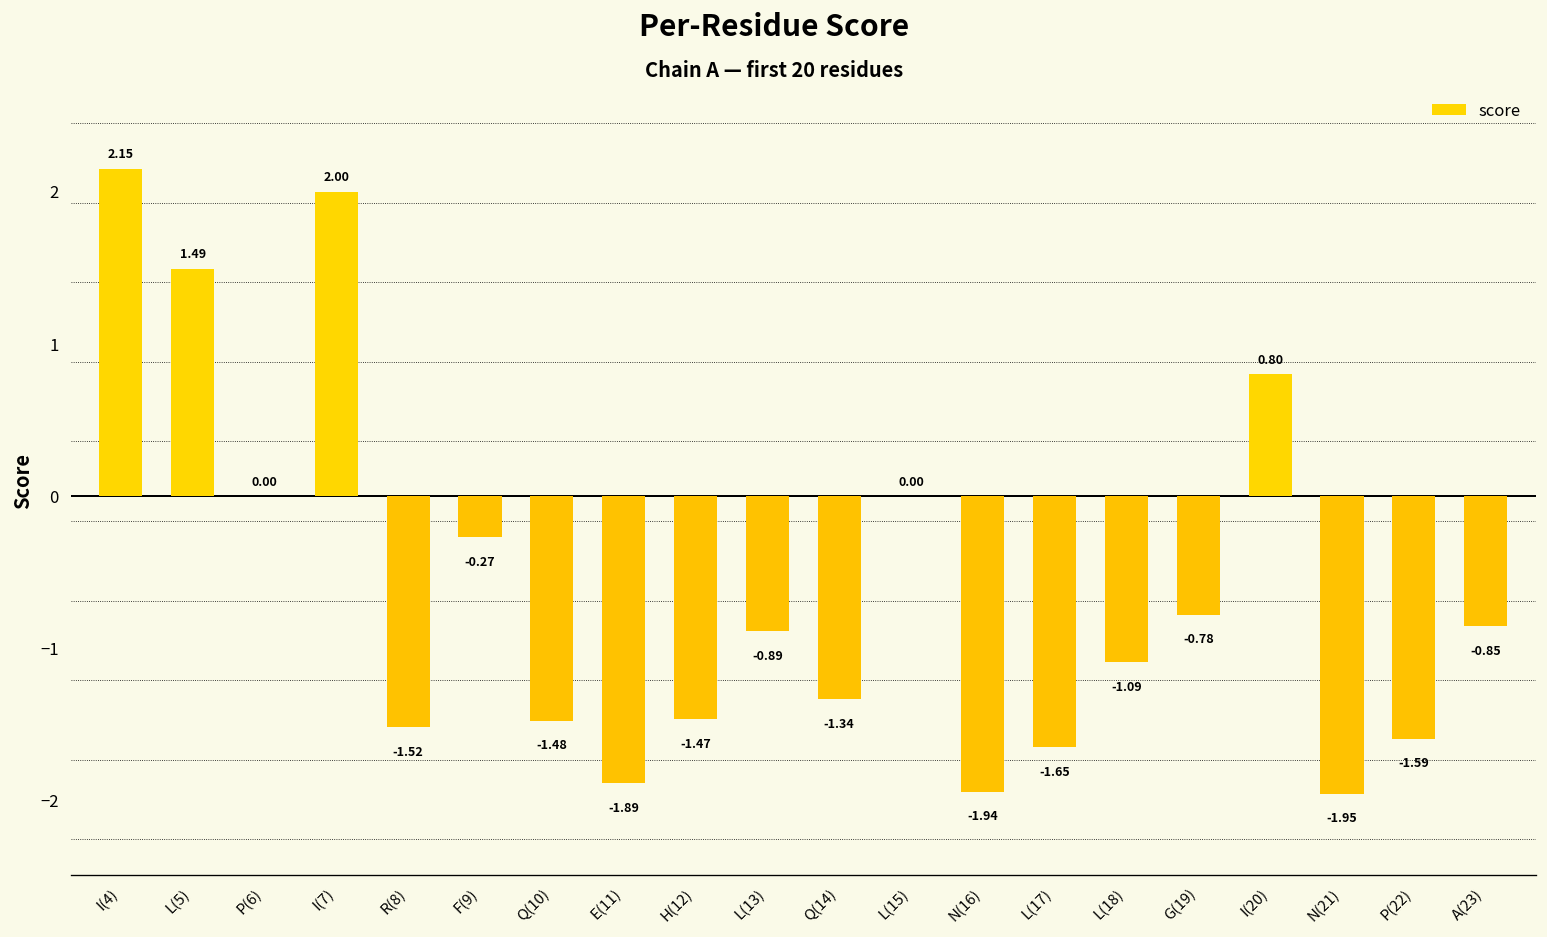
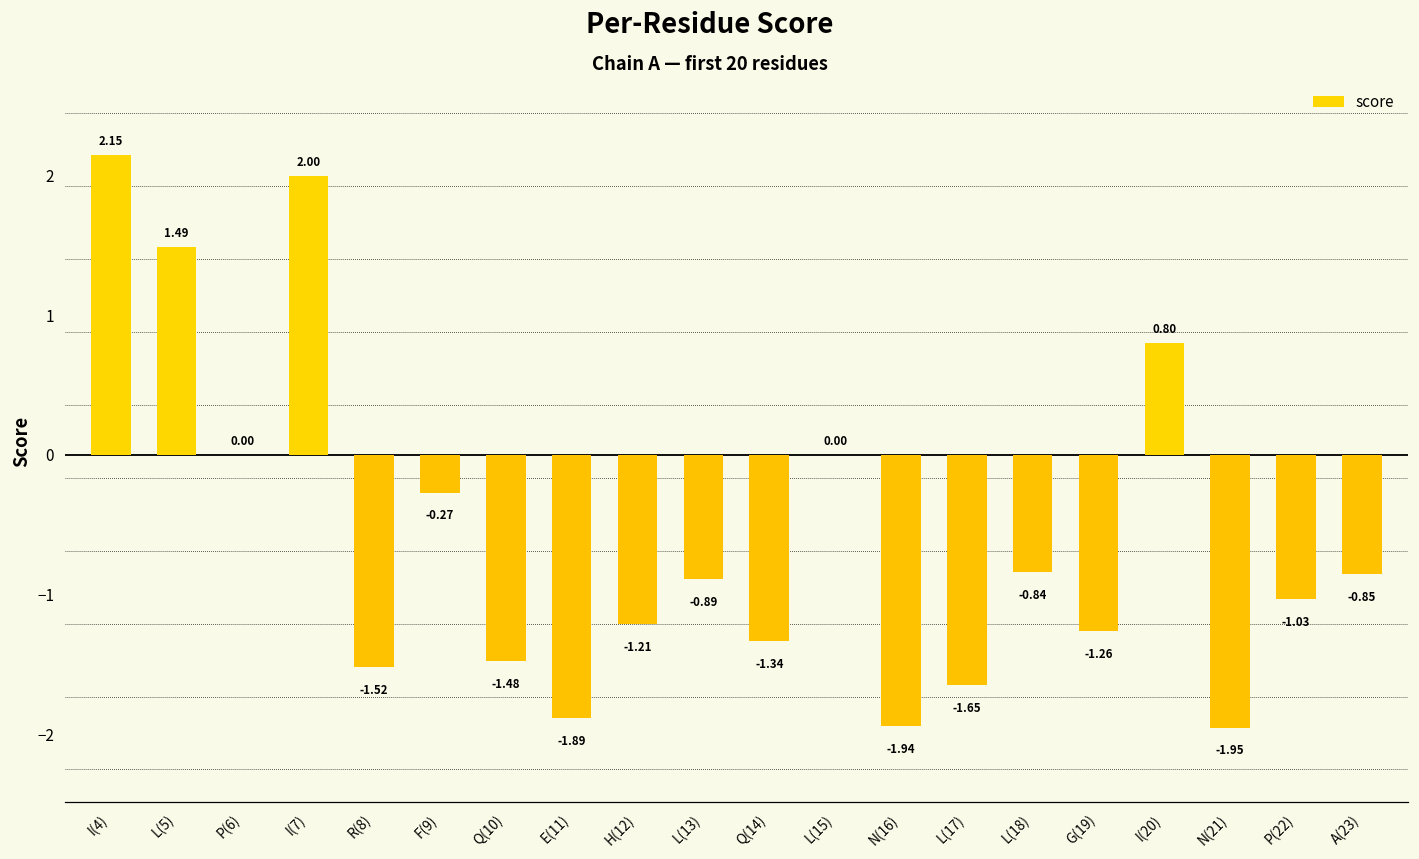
H(12): -1.47 -> -1.21
L(18): -1.09 -> -0.84
G(19): -0.78 -> -1.26
P(22): -1.59 -> -1.03
